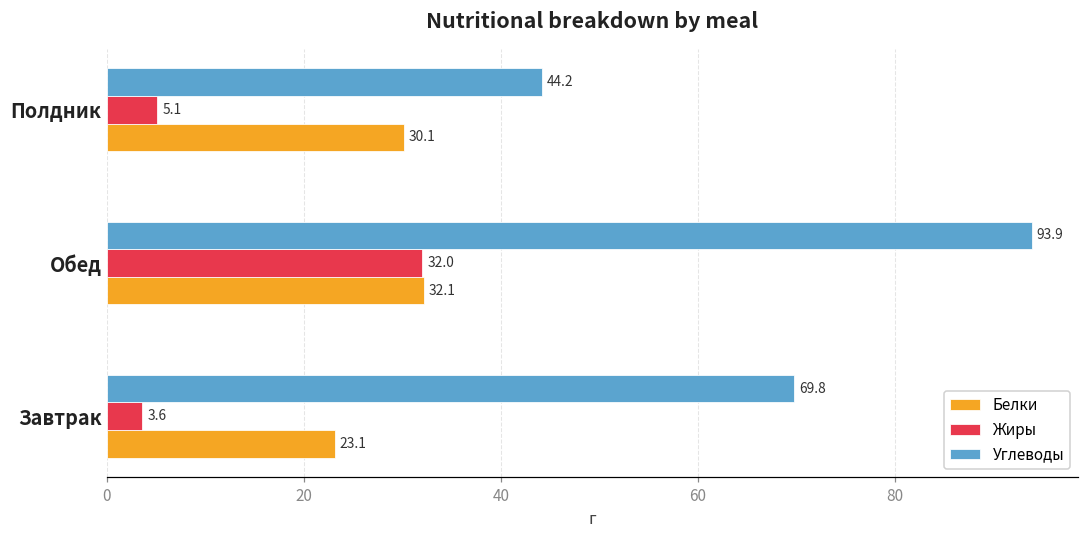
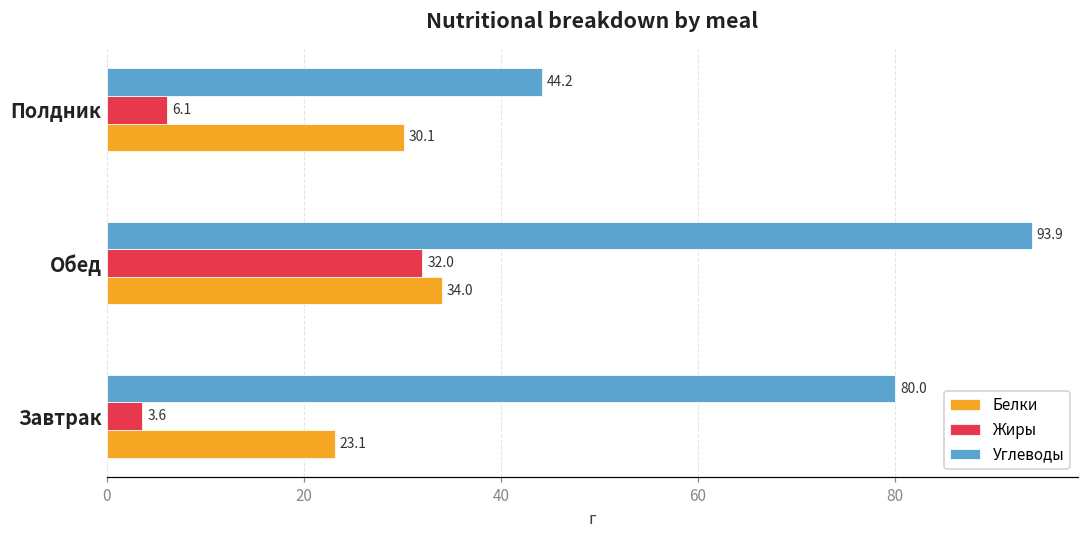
Жиры, Полдник: 5.1 -> 6.1
Белки, Обед: 32.1 -> 34.0
Углеводы, Завтрак: 69.8 -> 80.0
